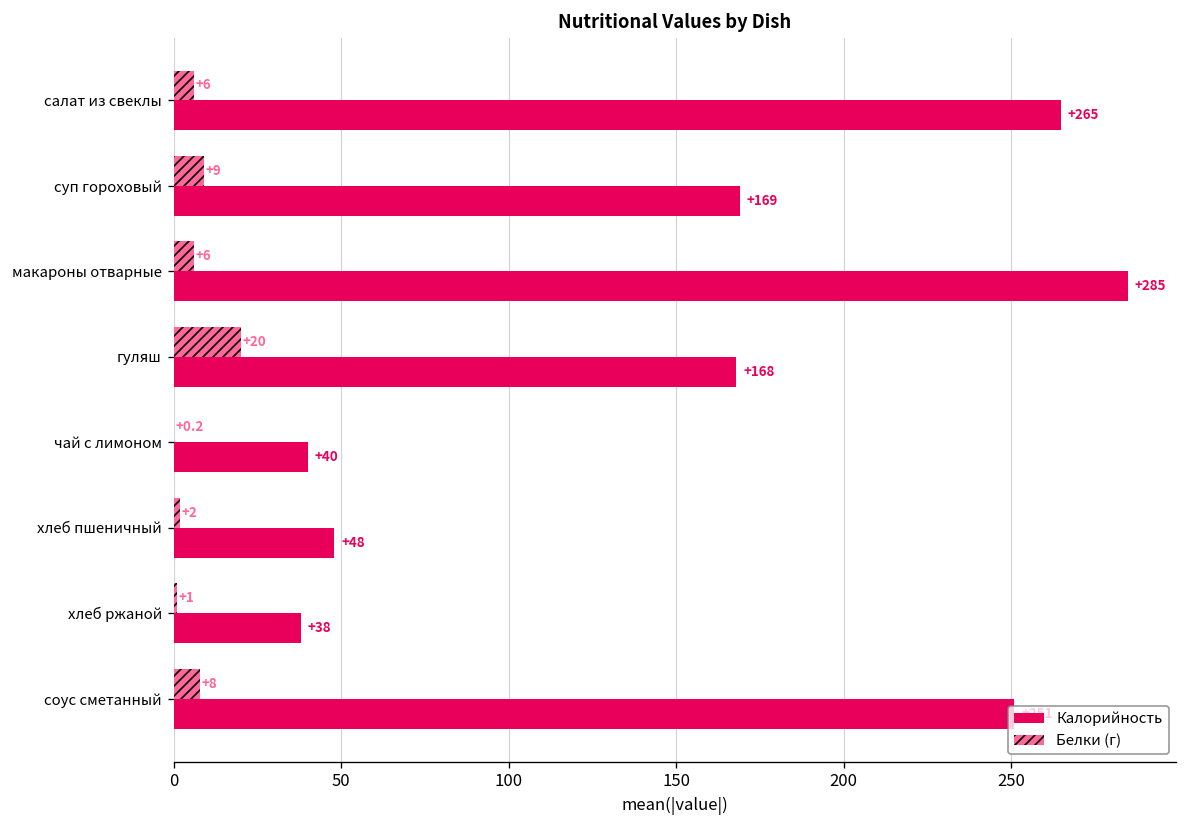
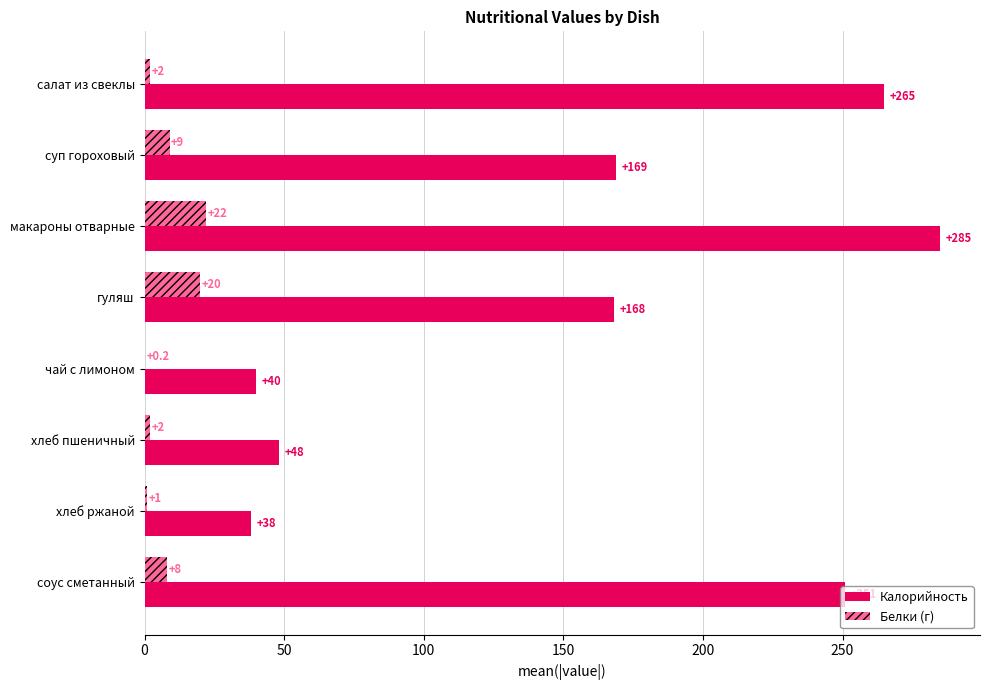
Белки (г), салат из свеклы: +6 -> +2
Белки (г), макароны отварные: +6 -> +22
